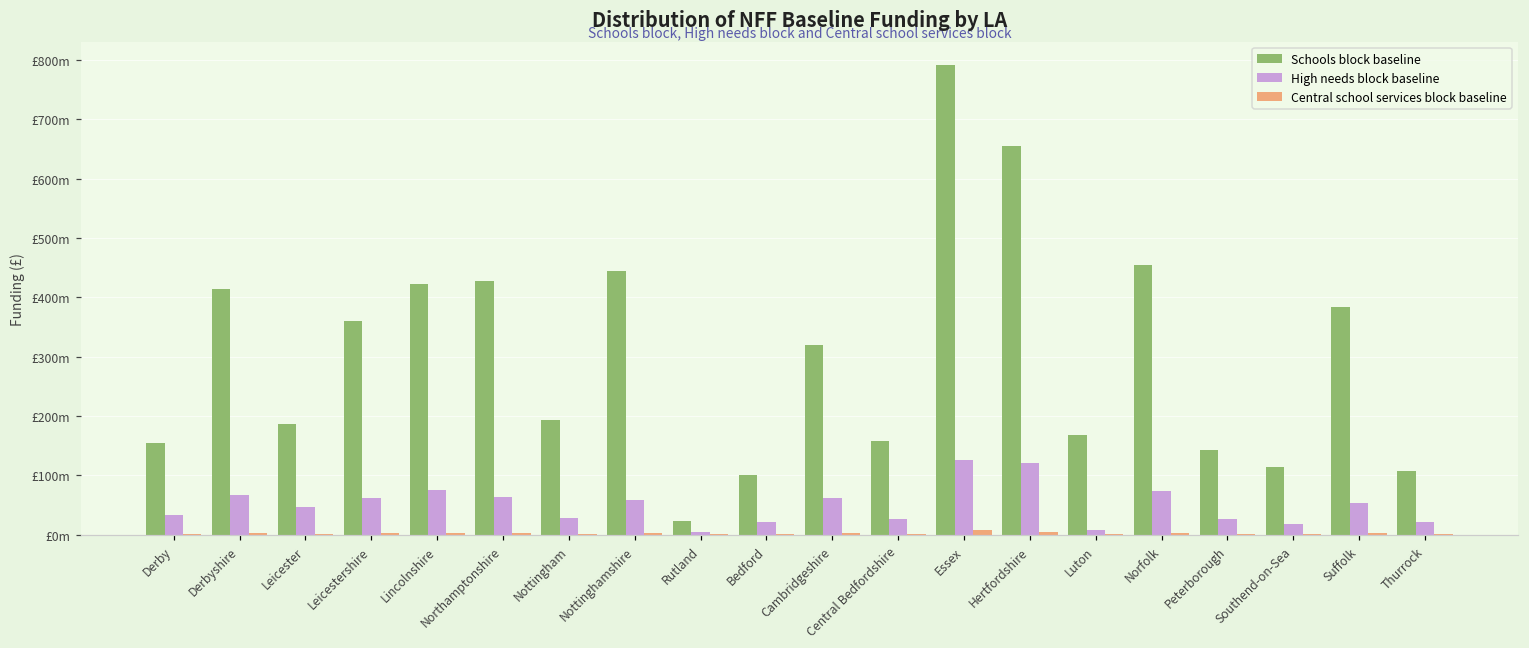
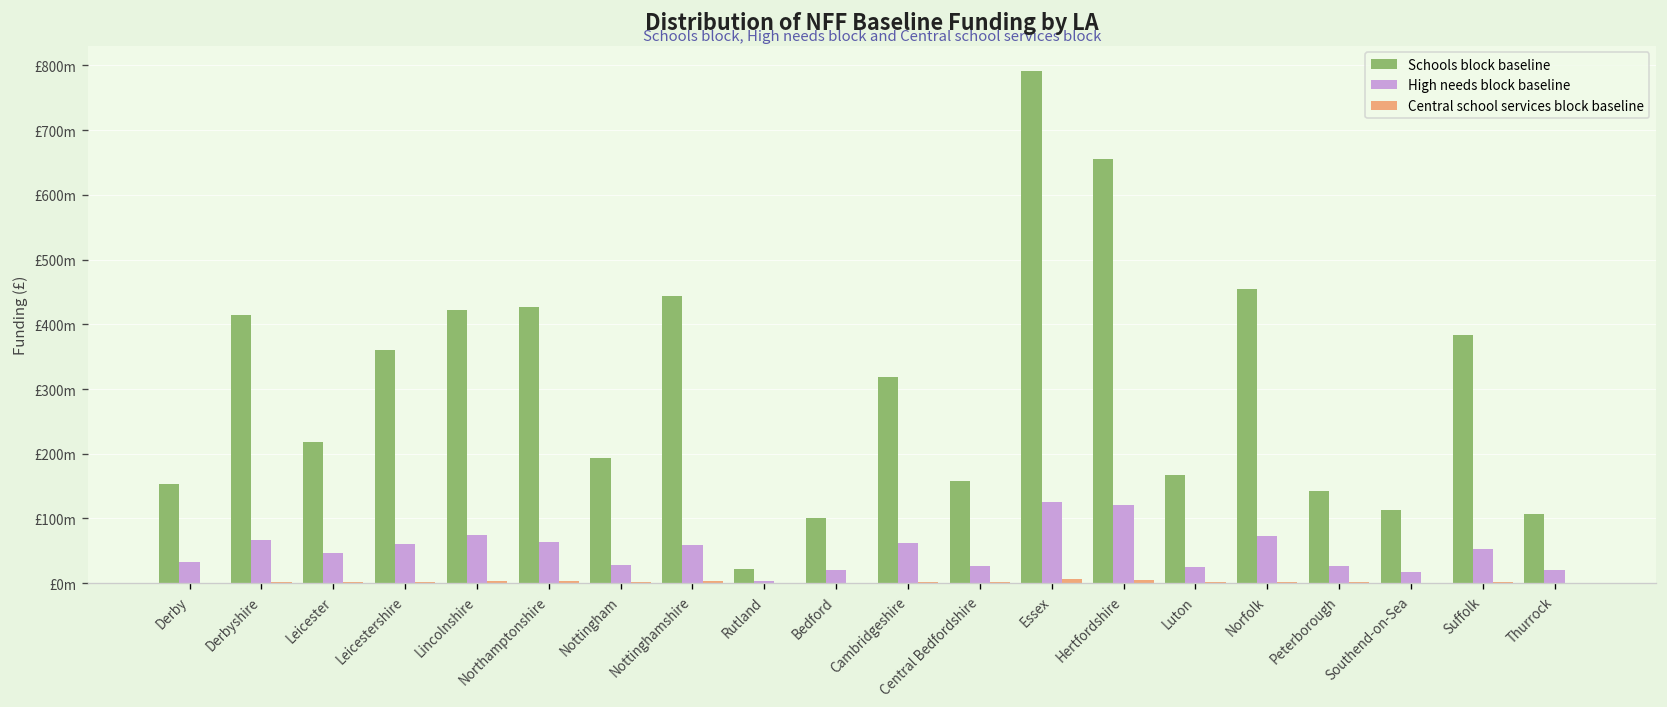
Schools block baseline, Leicester: £190m -> £220m
High needs block baseline, Luton: £10m -> £20m
